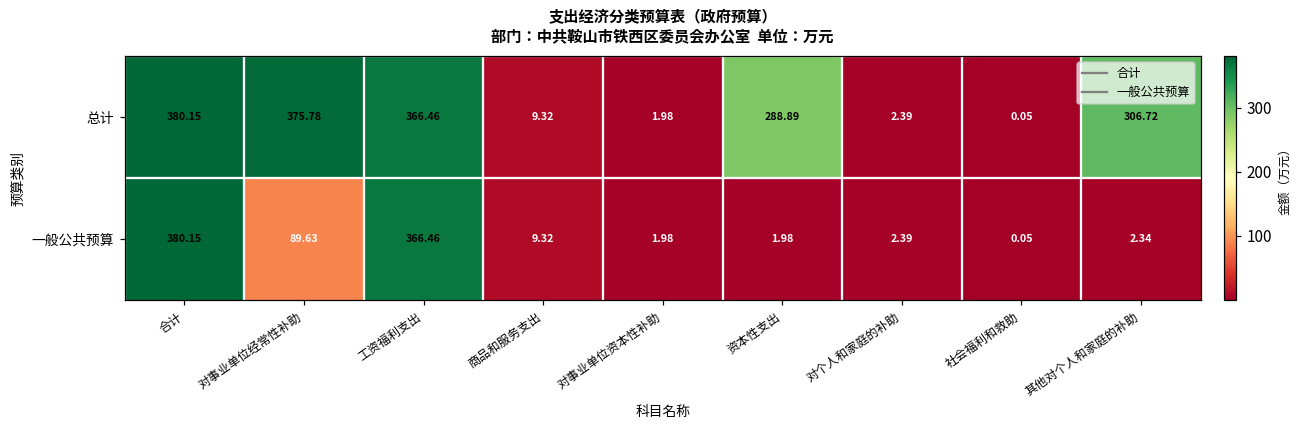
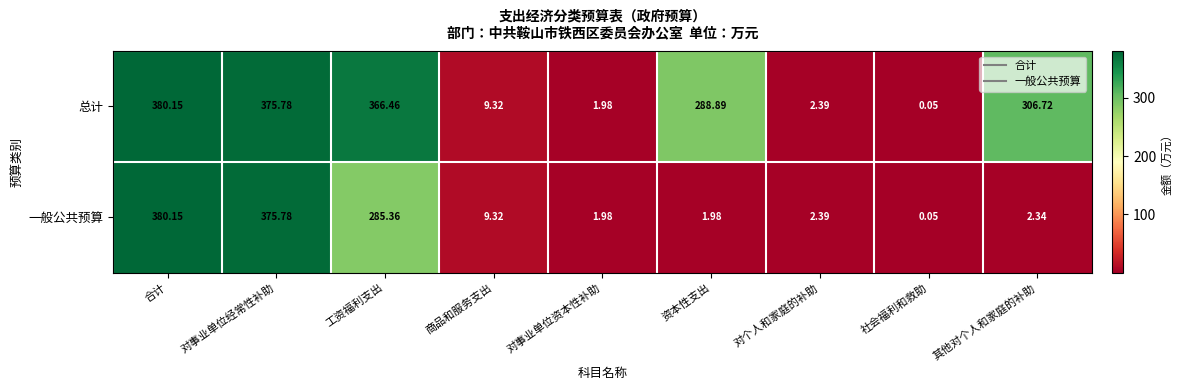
一般公共预算, 对事业单位经常性补助: 89.63 -> 375.78
一般公共预算, 工资福利支出: 366.46 -> 285.36
